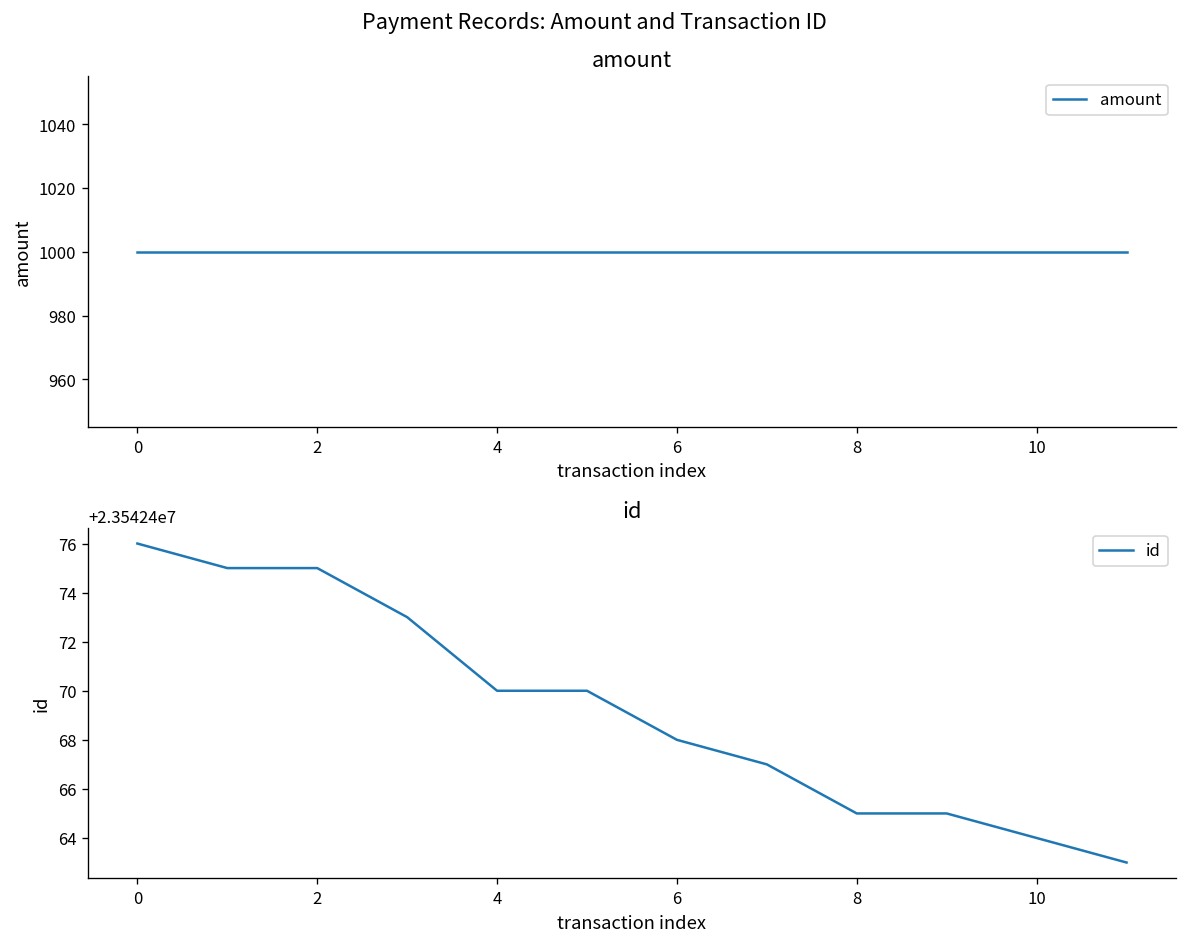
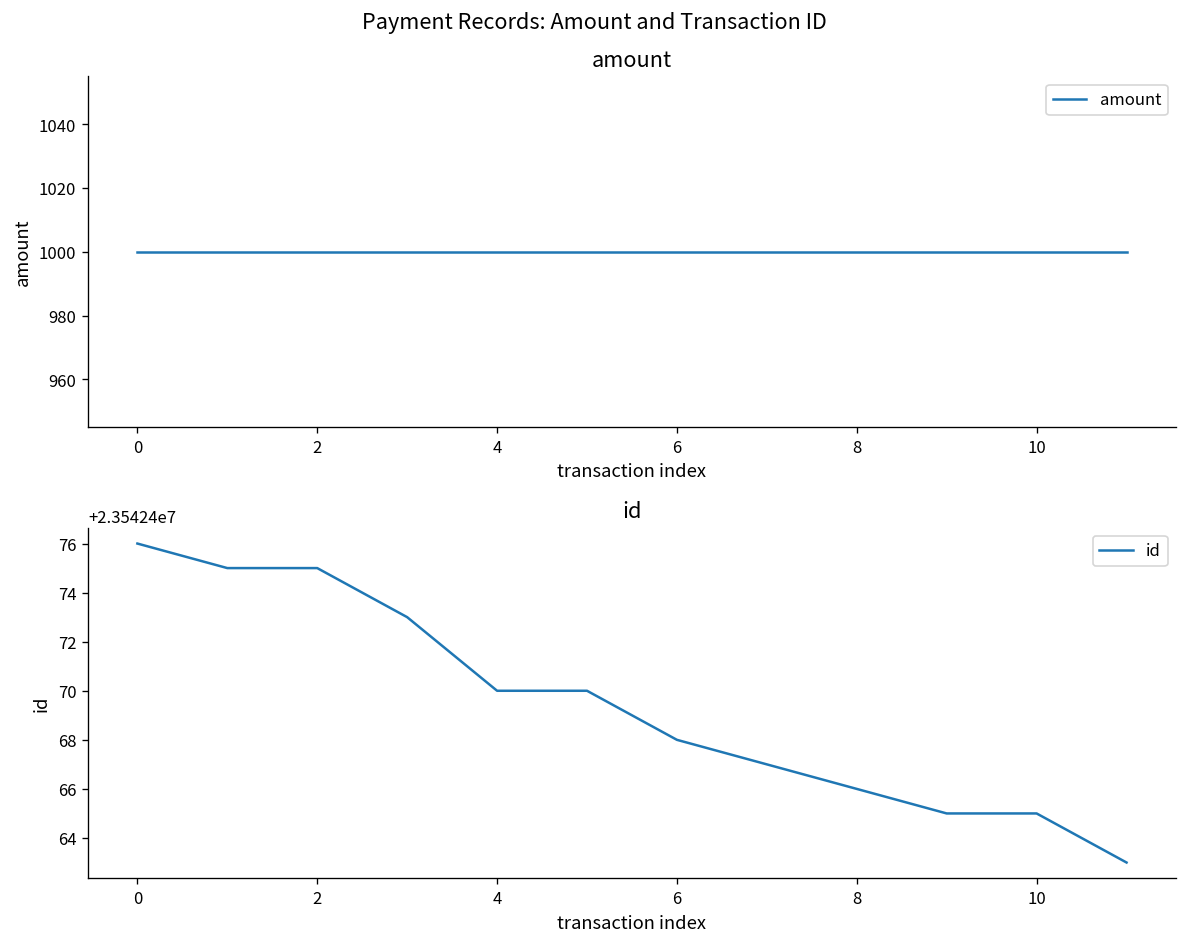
id, 8: 23542465 -> 23542466
id, 10: 23542464 -> 23542465
